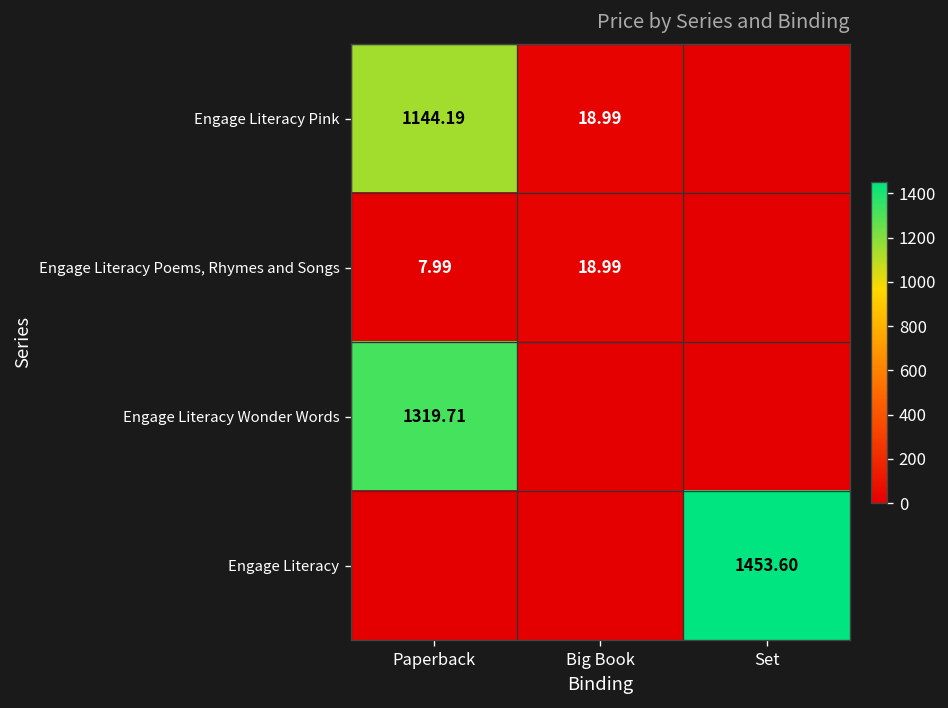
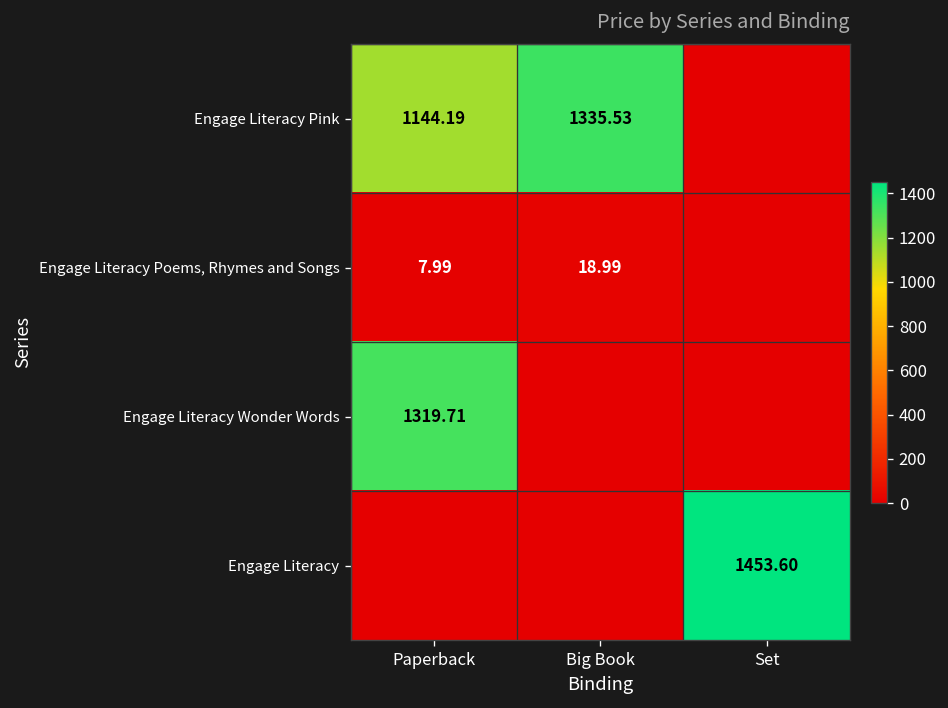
Engage Literacy Pink, Big Book: 18.99 -> 1335.53
